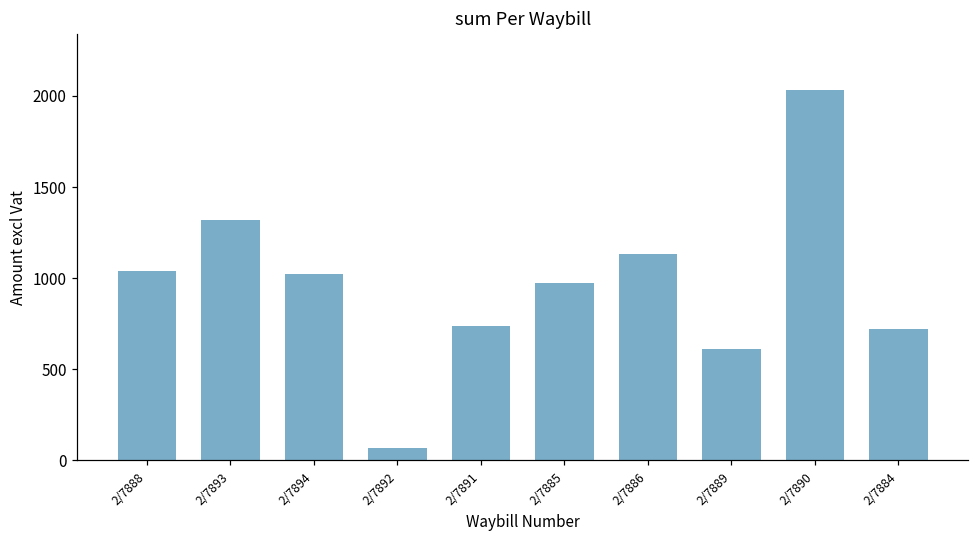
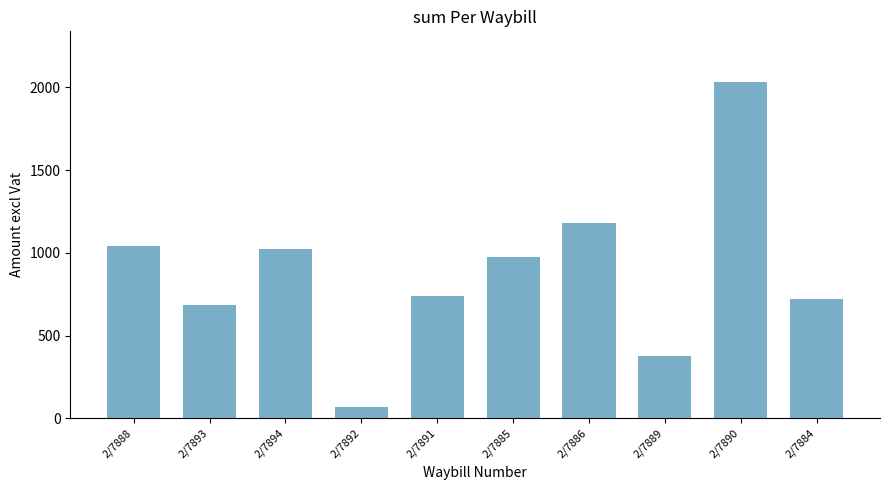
2/7893: 1320 -> 690
2/7886: 1130 -> 1180
2/7889: 610 -> 380
